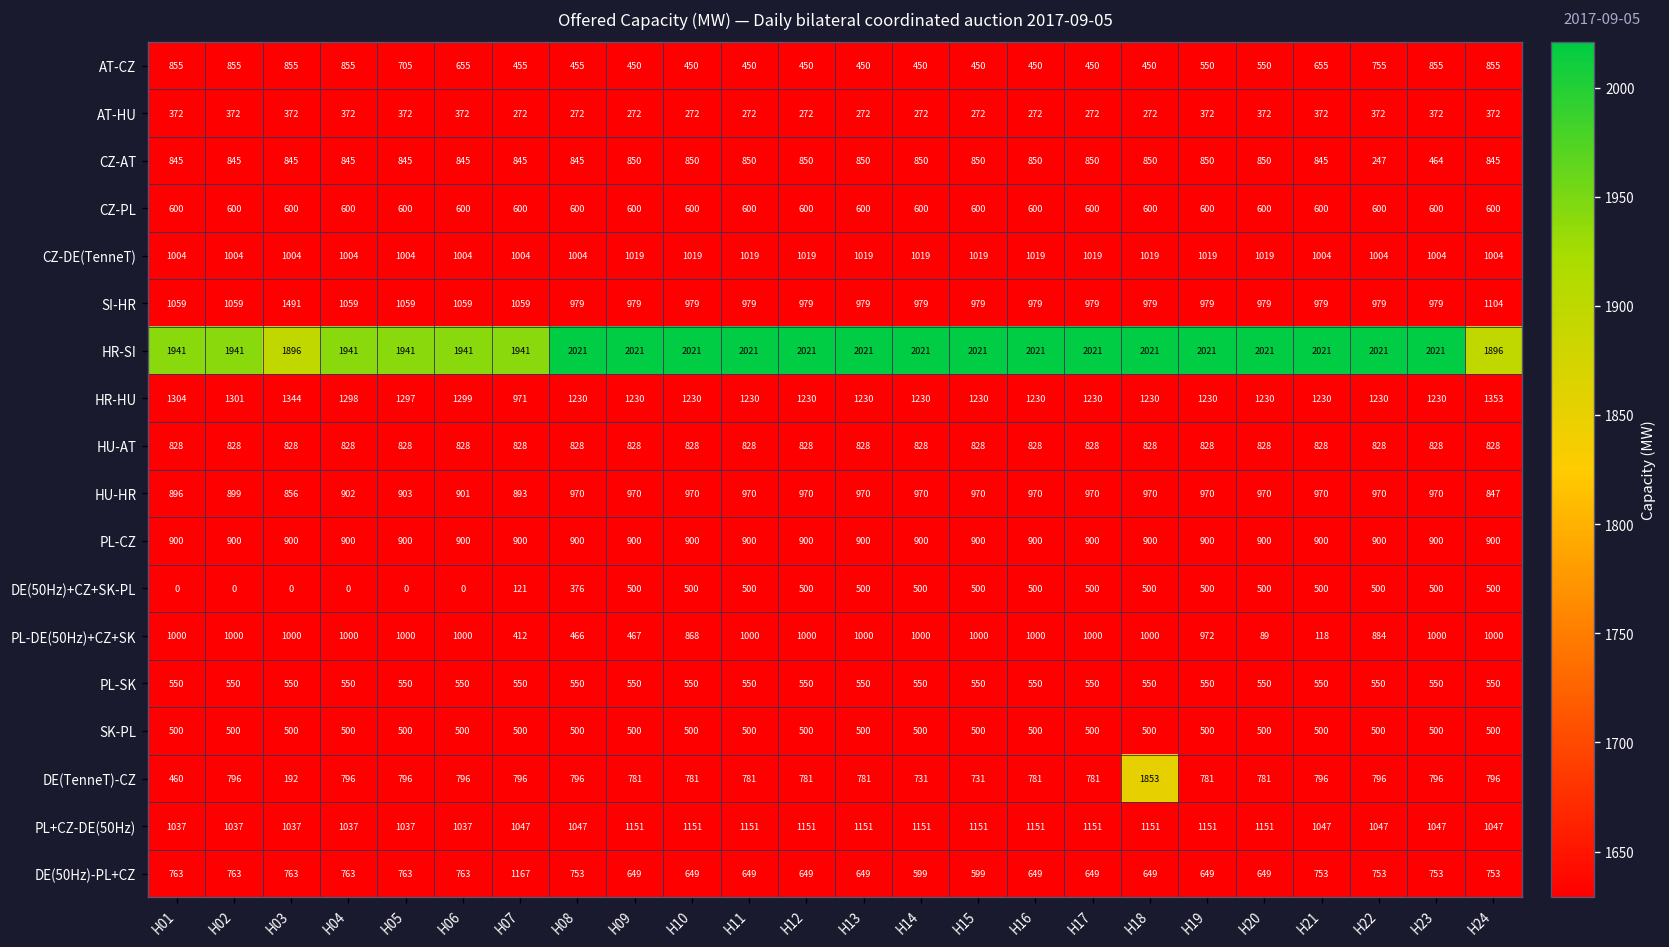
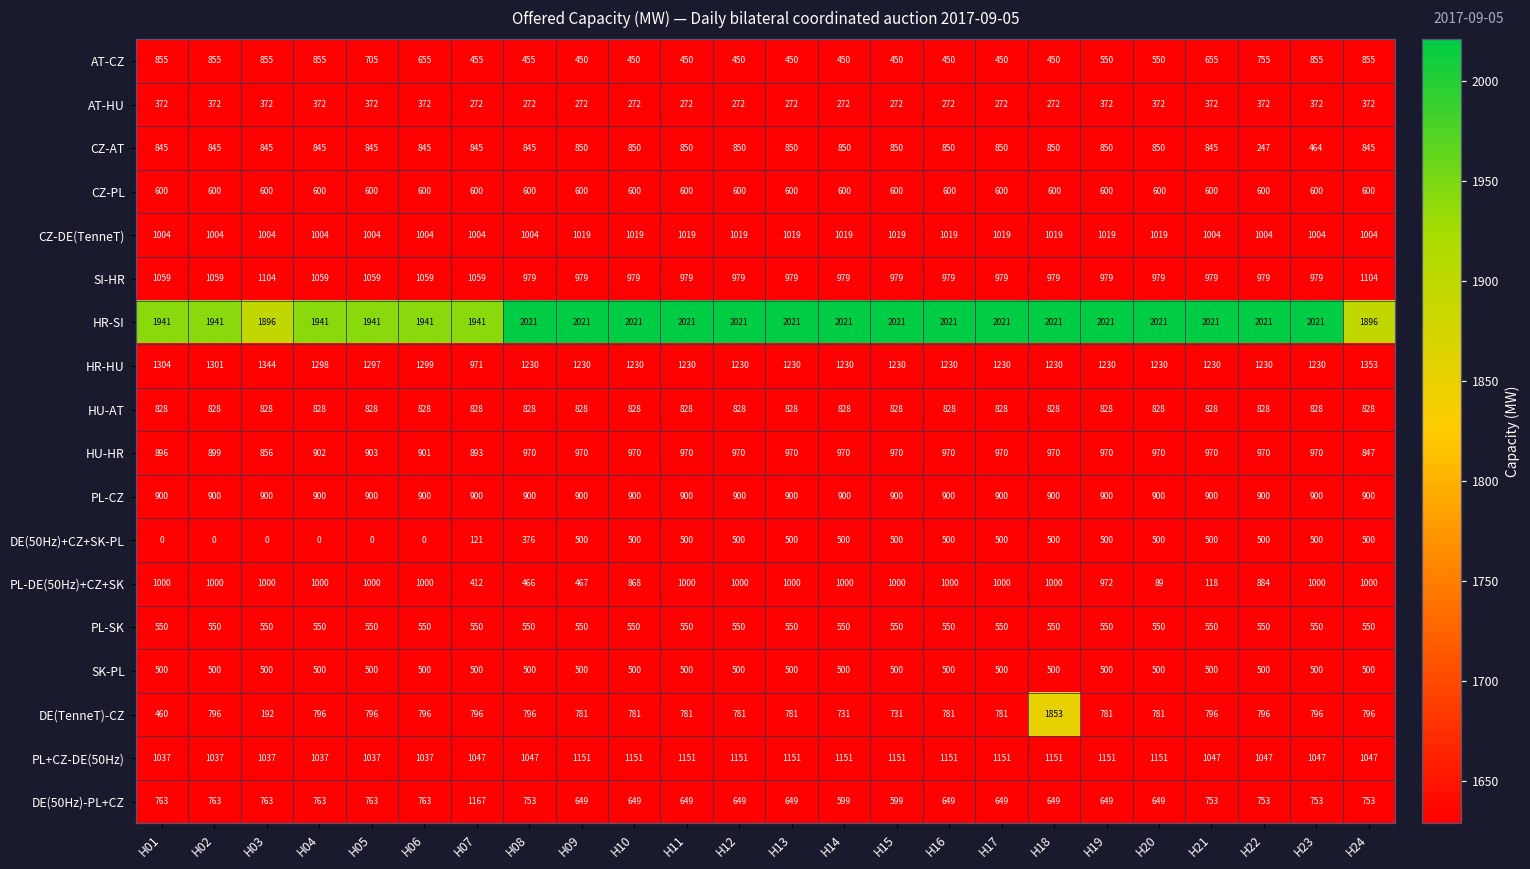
SI-HR, H03: 1491 -> 1104
